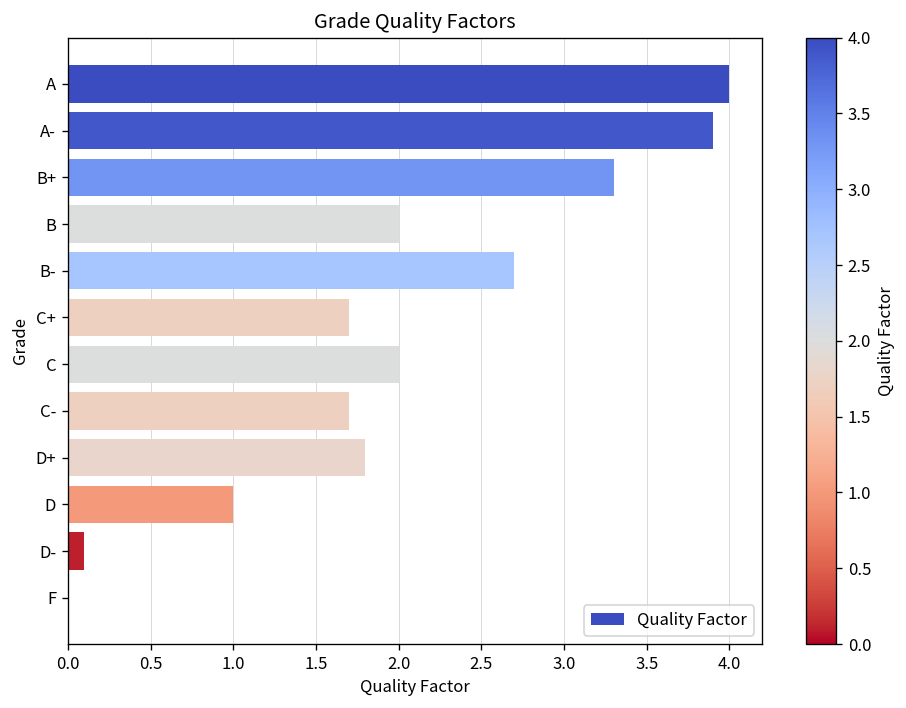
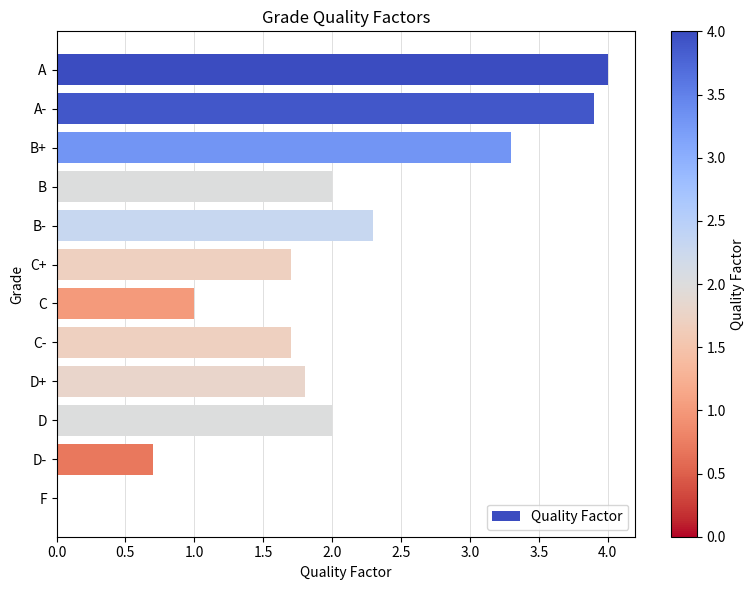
B-: 2.7 -> 2.3
C: 2 -> 1
D: 1 -> 2
D-: 0.1 -> 0.7
